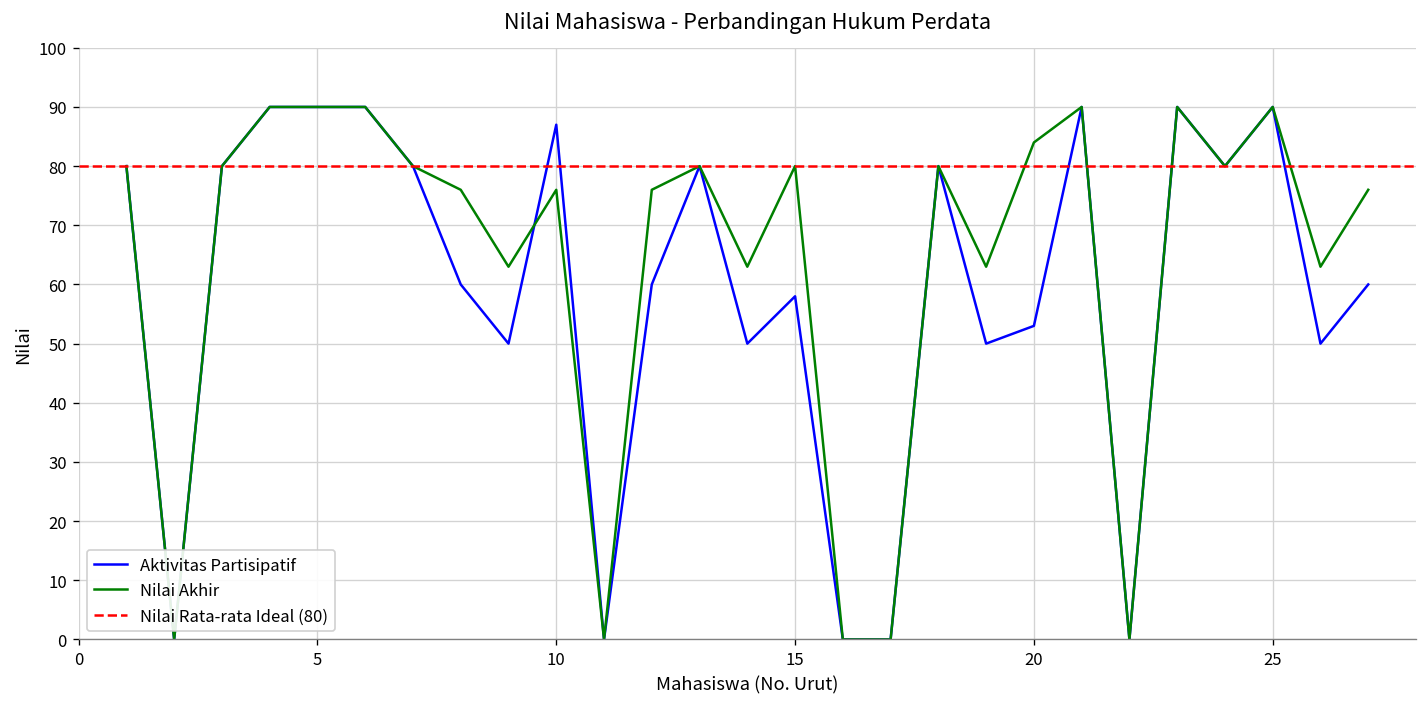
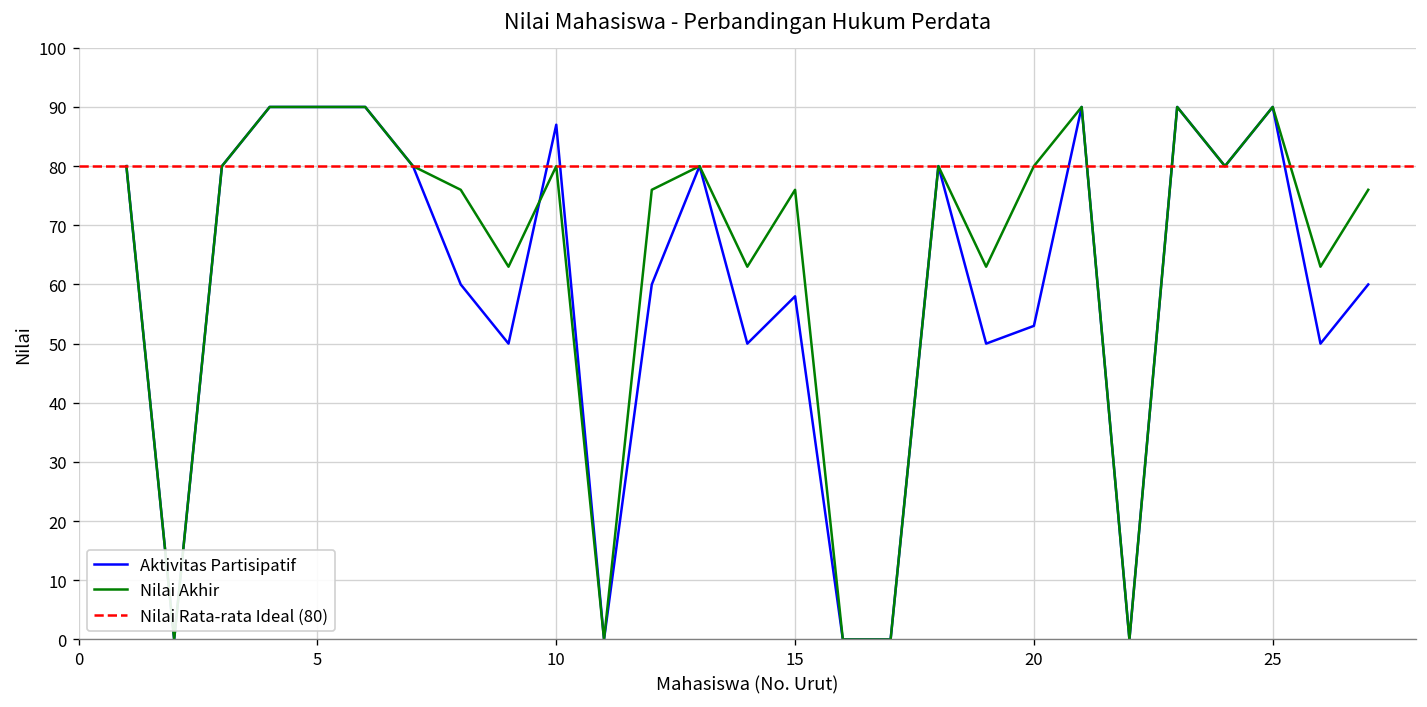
Nilai Akhir, 10: 76 -> 80
Nilai Akhir, 15: 80 -> 76
Nilai Akhir, 20: 84 -> 80
